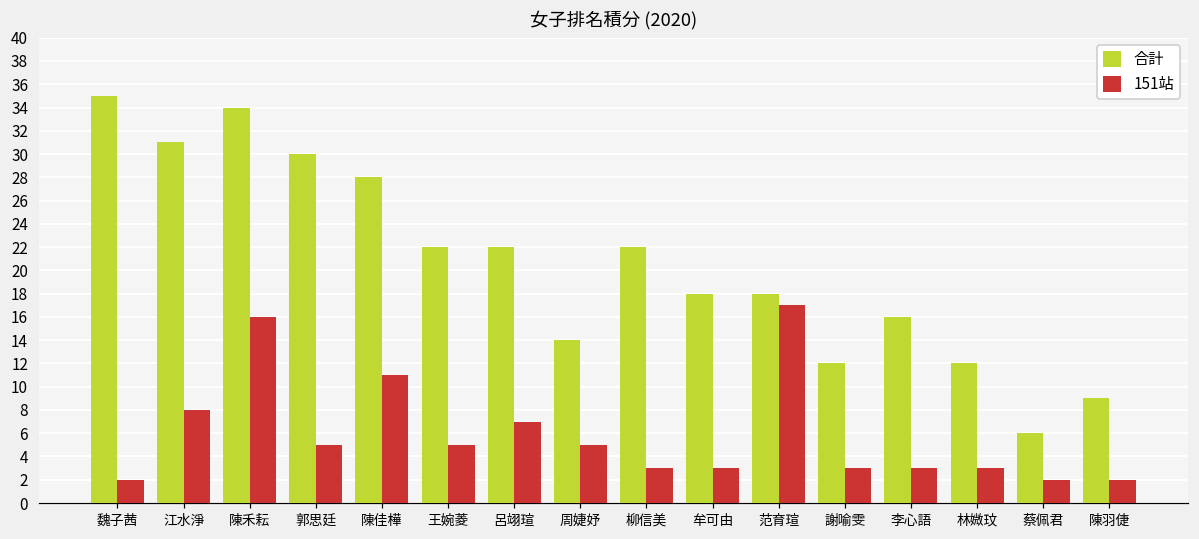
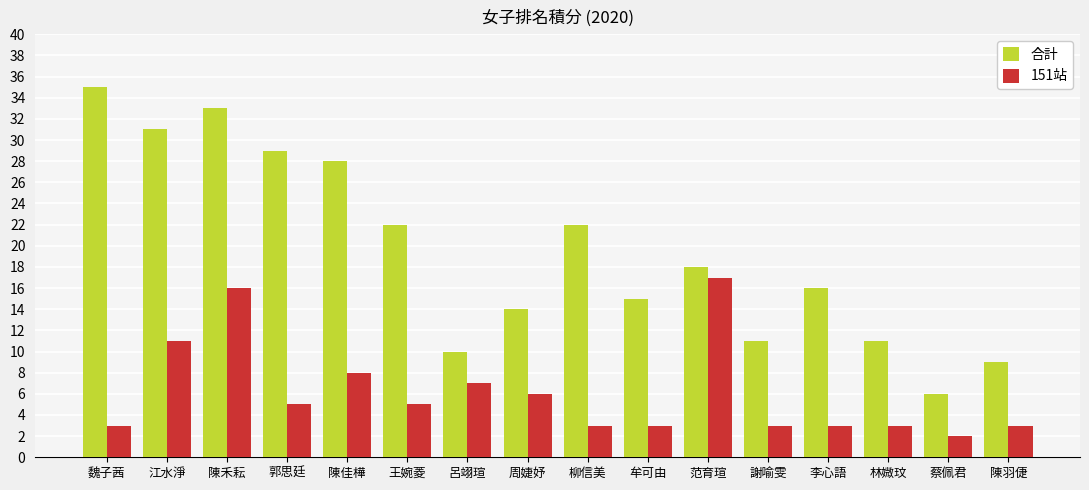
151站, 魏子茜: 2 -> 3
151站, 江水淨: 8 -> 11
合計, 陳禾耘: 34 -> 33
合計, 郭思廷: 30 -> 29
151站, 陳佳樺: 11 -> 8
合計, 呂翊瑄: 22 -> 10
151站, 周婕妤: 5 -> 6
合計, 牟可由: 18 -> 15
合計, 謝喻雯: 12 -> 11
合計, 林媺玟: 12 -> 11
151站, 陳羽倢: 2 -> 3
